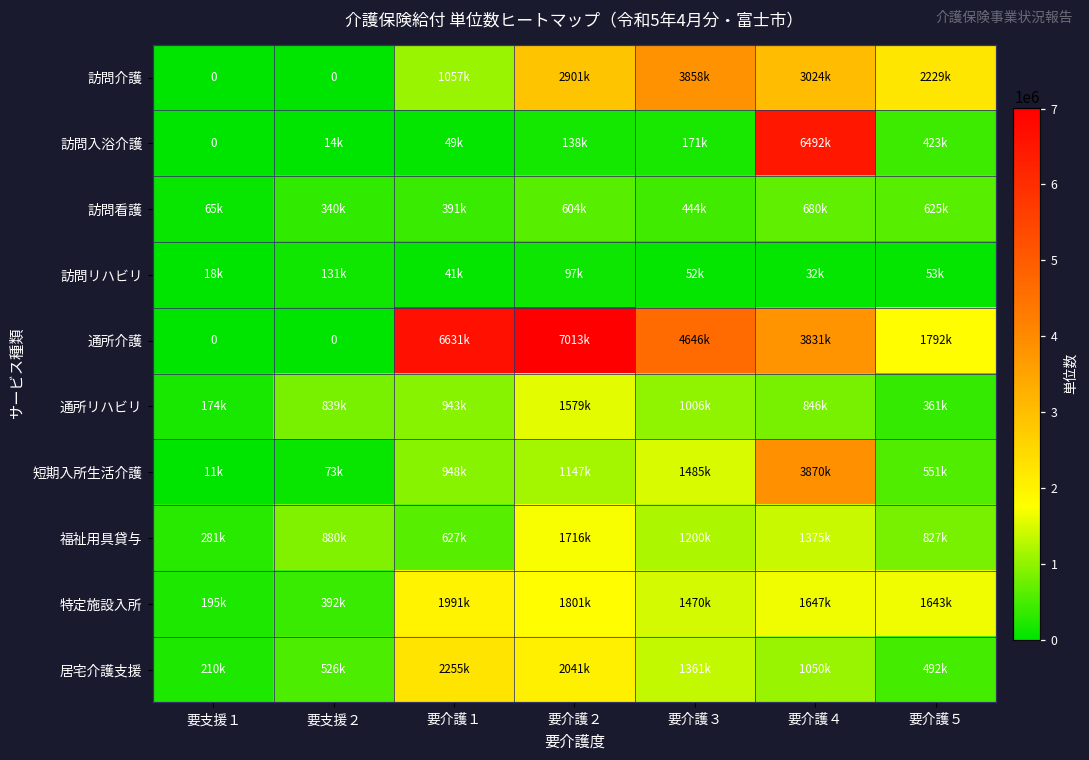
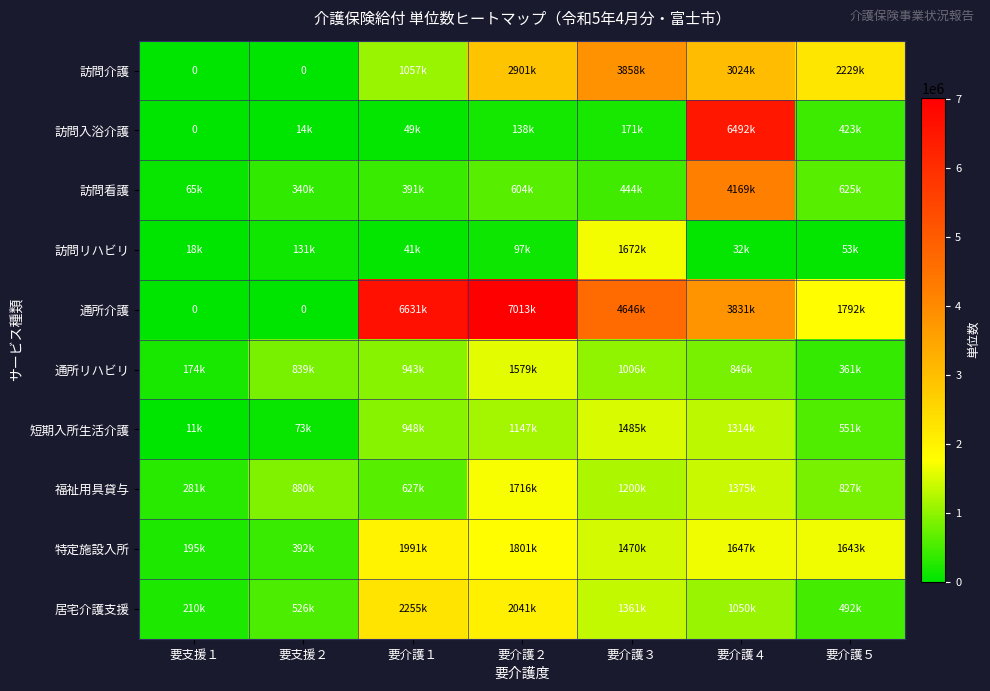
訪問看護, 要介護４: 680k -> 4169k
訪問リハビリ, 要介護３: 52k -> 1672k
短期入所生活介護, 要介護４: 3870k -> 1314k
